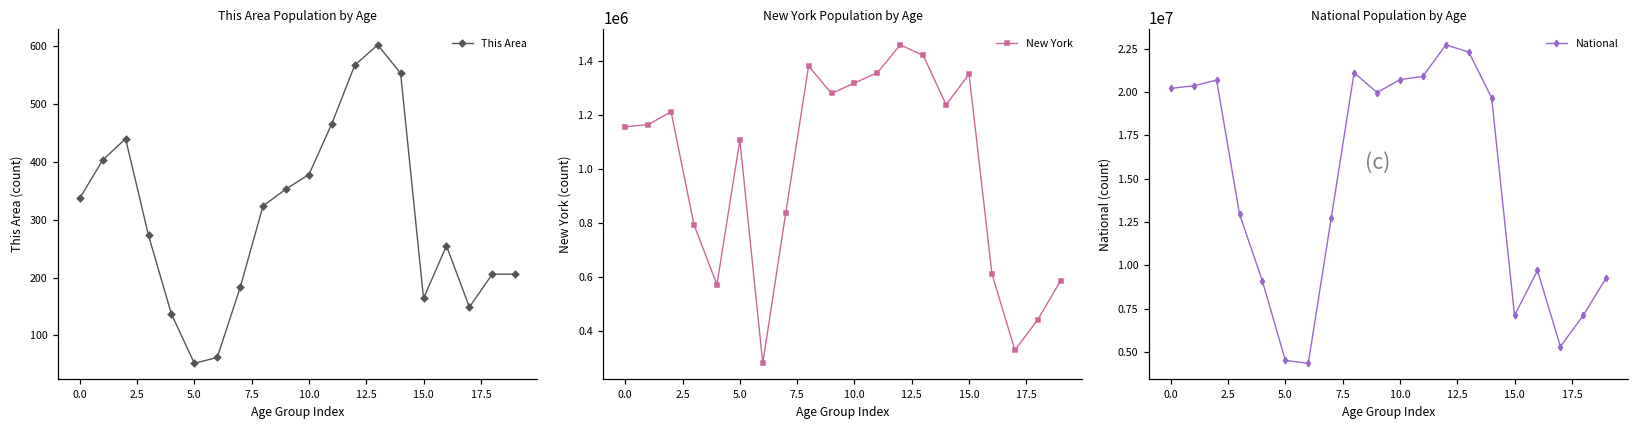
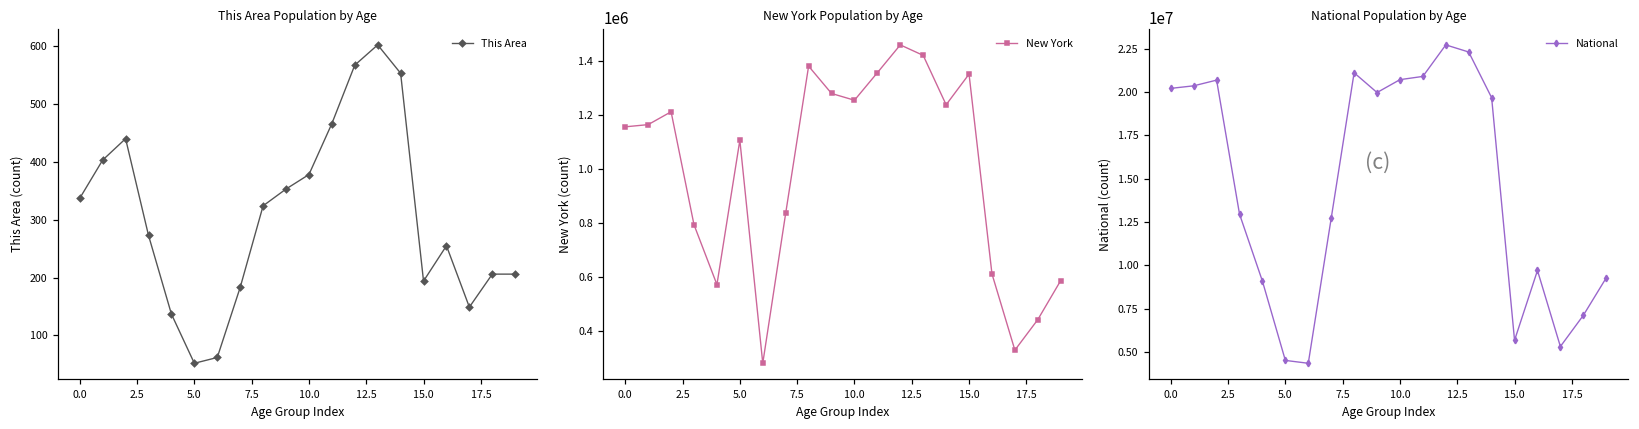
This Area Population by Age, 15.0: 160 -> 190
New York Population by Age, 10.0: 1320000 -> 1250000
National Population by Age, 15.0: 7100000 -> 5700000
